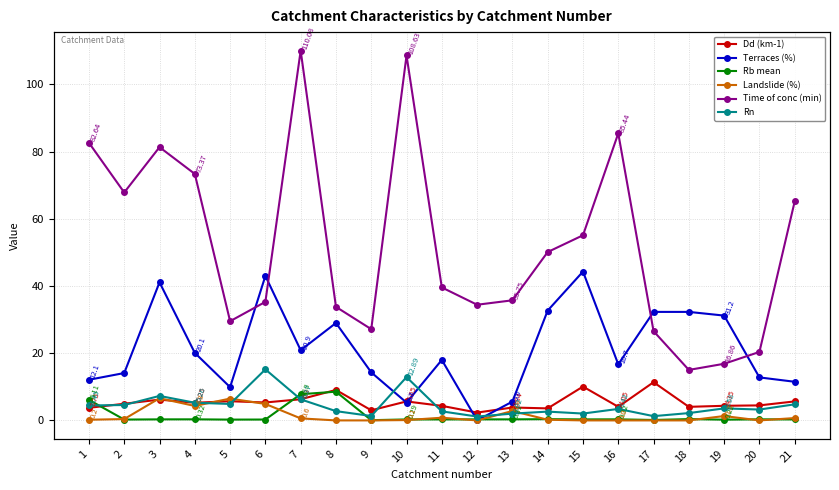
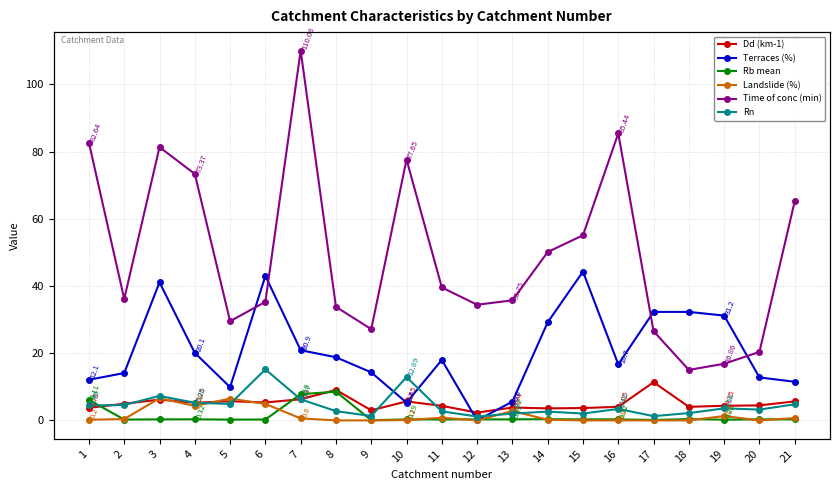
Time of conc (min), 2: 68 -> 36
Terraces (%), 8: 29 -> 19
Time of conc (min), 10: 108.63 -> 77.65
Terraces (%), 14: 33 -> 29
Dd (km-1), 15: 10 -> 4
